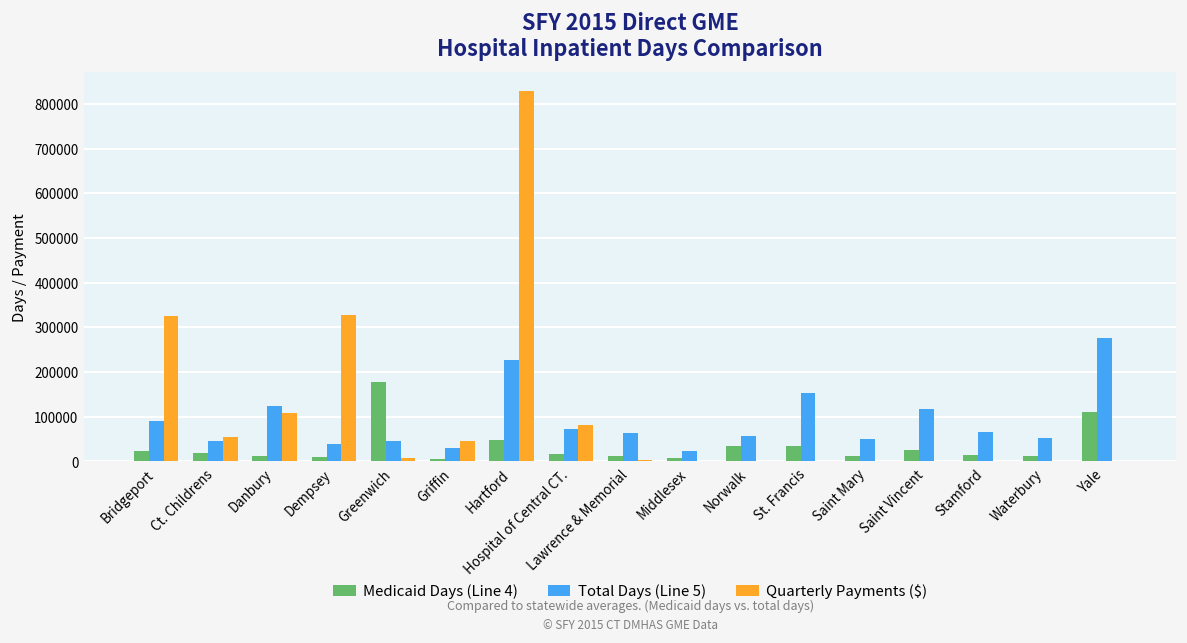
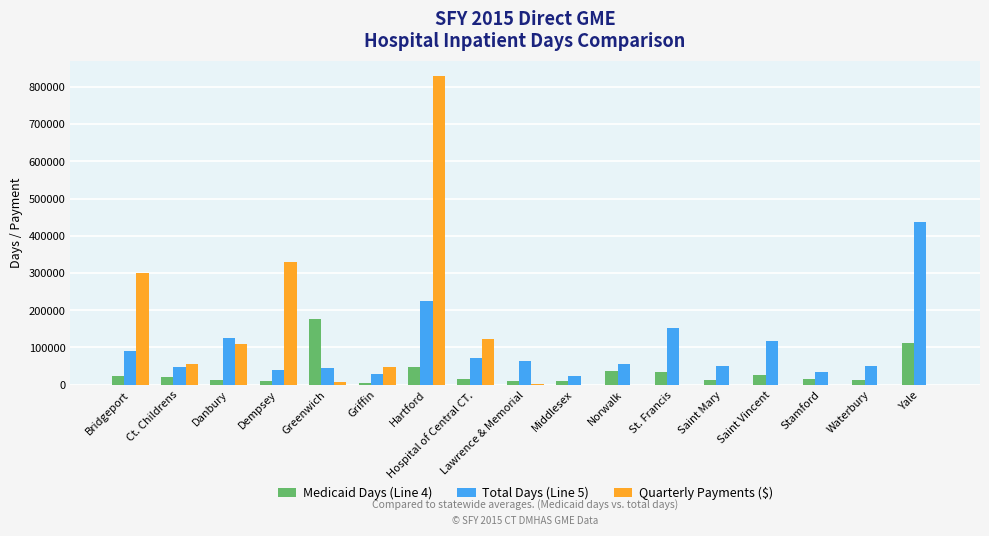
Quarterly Payments ($), Bridgeport: 320000 -> 300000
Quarterly Payments ($), Hospital of Central CT.: 80000 -> 120000
Total Days (Line 5), Stamford: 60000 -> 30000
Total Days (Line 5), Yale: 280000 -> 440000
